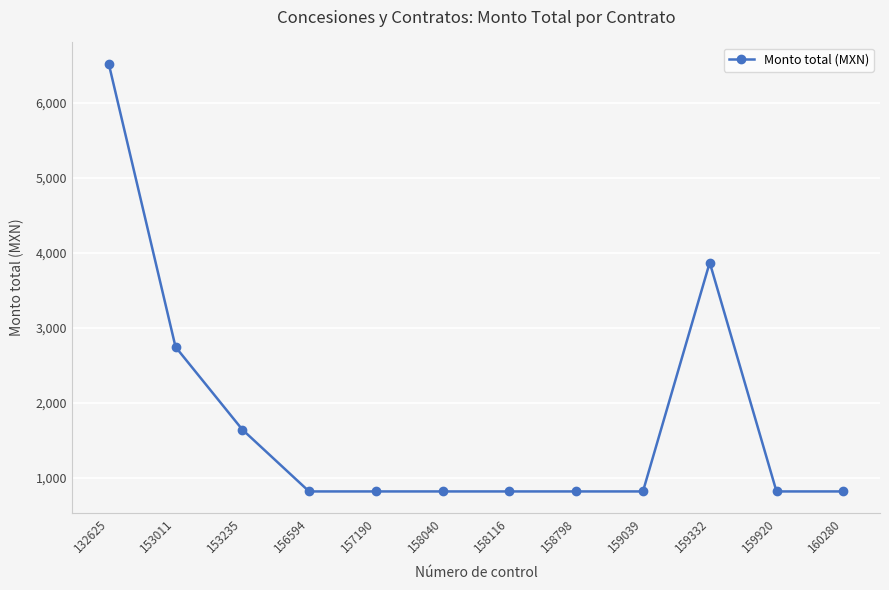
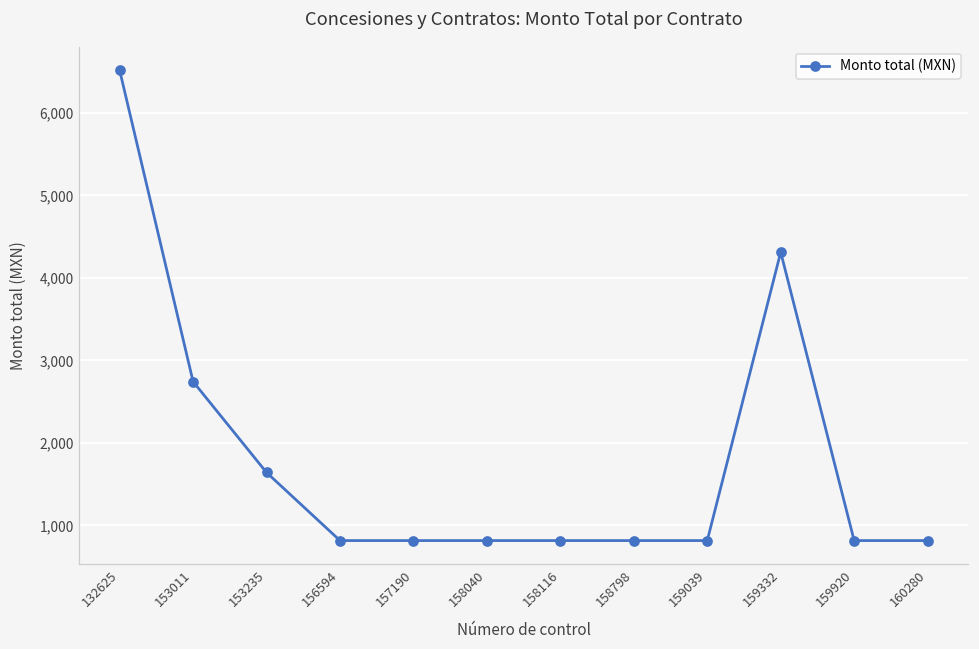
159332: 3,900 -> 4,300
